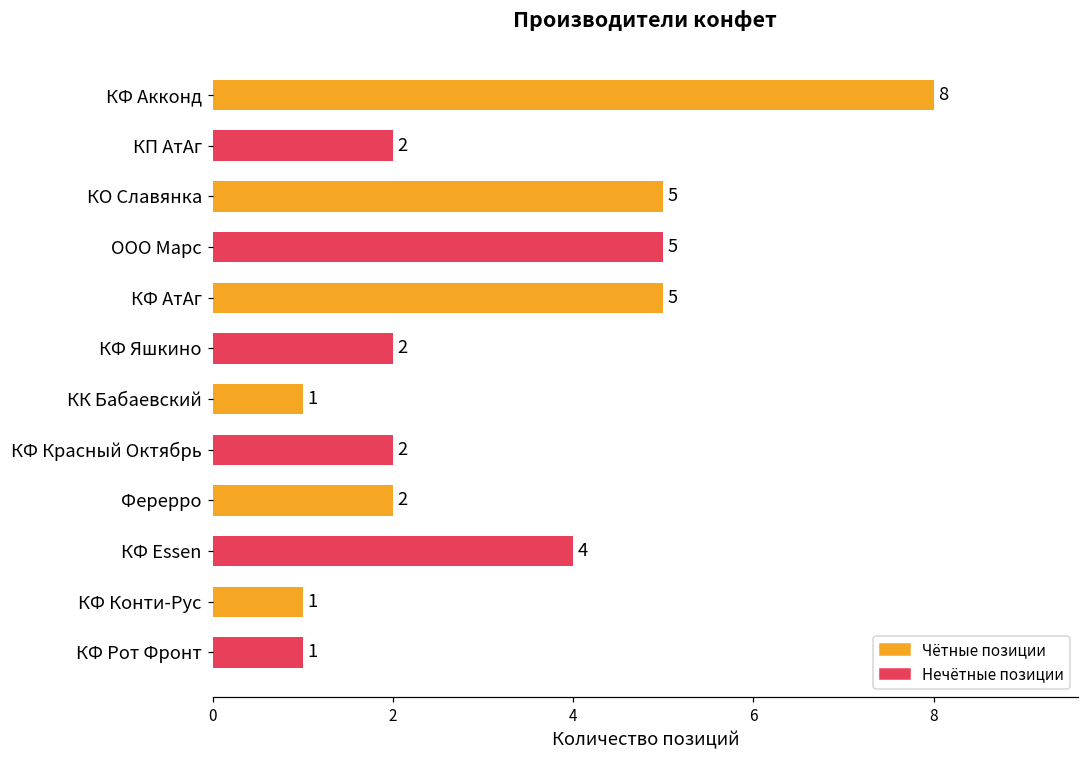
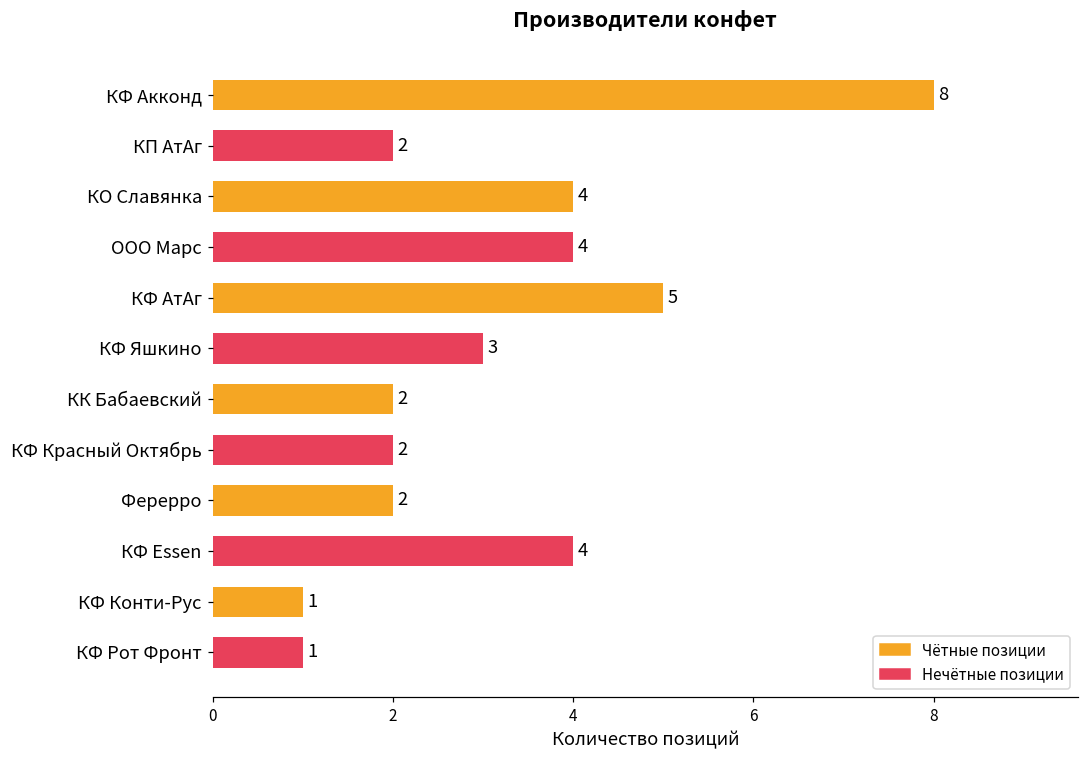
КО Славянка: 5 -> 4
ООО Марс: 5 -> 4
КФ Яшкино: 2 -> 3
КК Бабаевский: 1 -> 2
